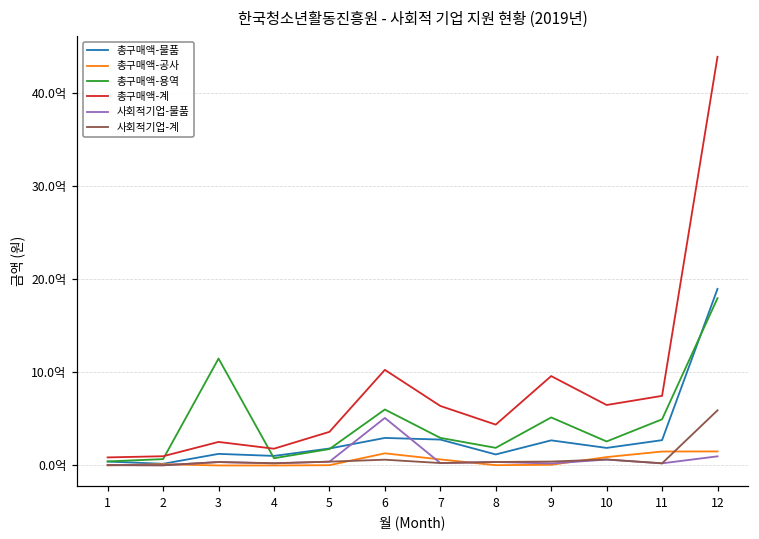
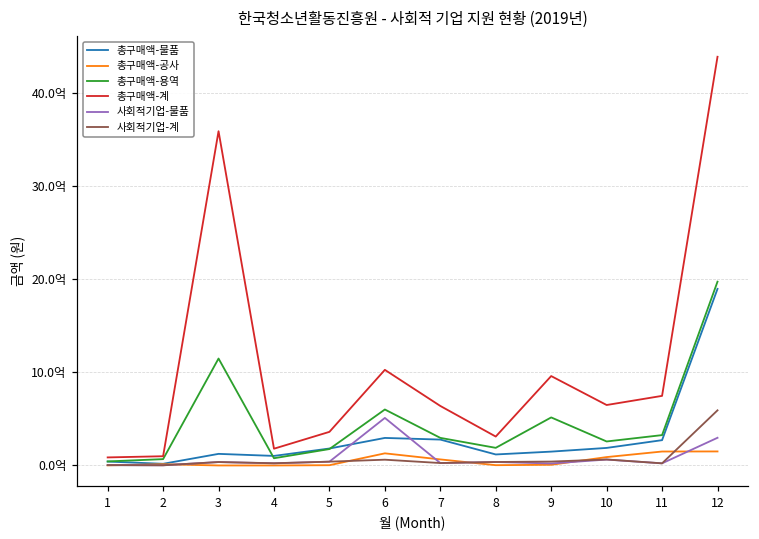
총구매액-계, 3: 3억 -> 36억
총구매액-계, 8: 4억 -> 3억
총구매액-물품, 9: 3억 -> 1억
총구매액-용역, 11: 5억 -> 3억
총구매액-용역, 12: 18억 -> 20억
사회적기업-물품, 12: 1억 -> 3억
